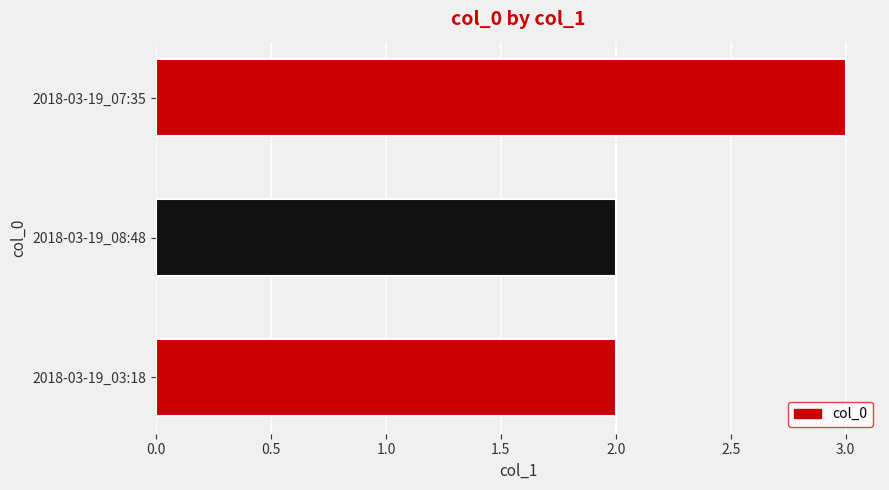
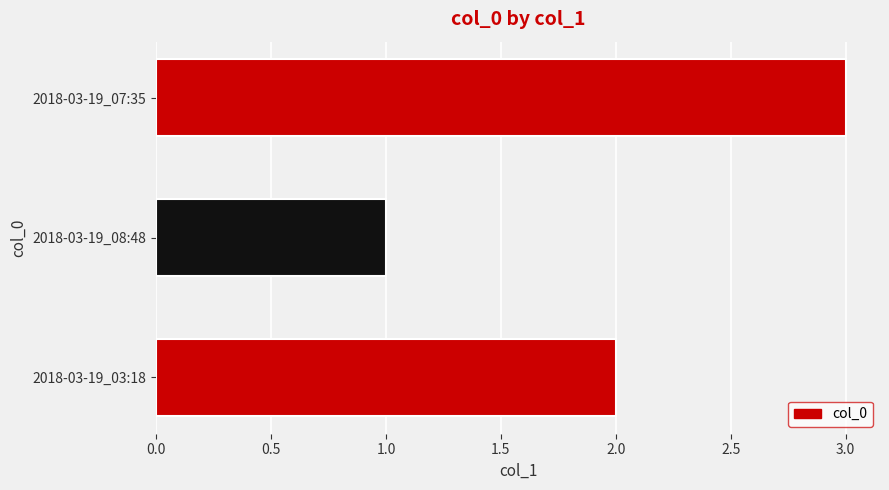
2018-03-19_08:48: 2 -> 1
